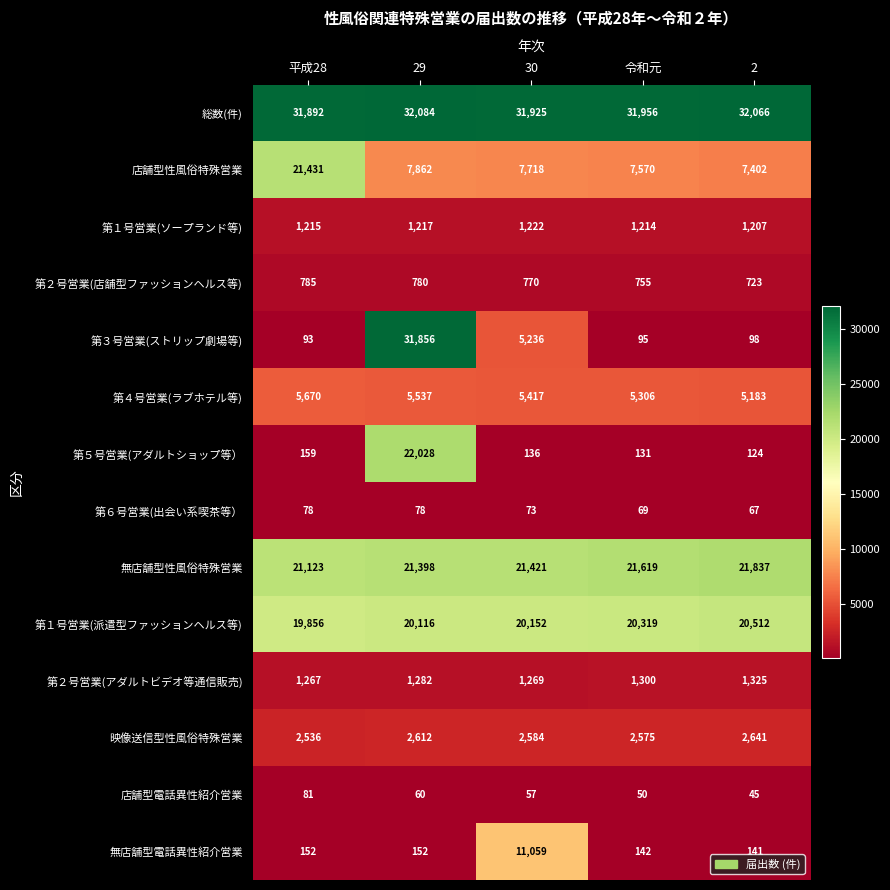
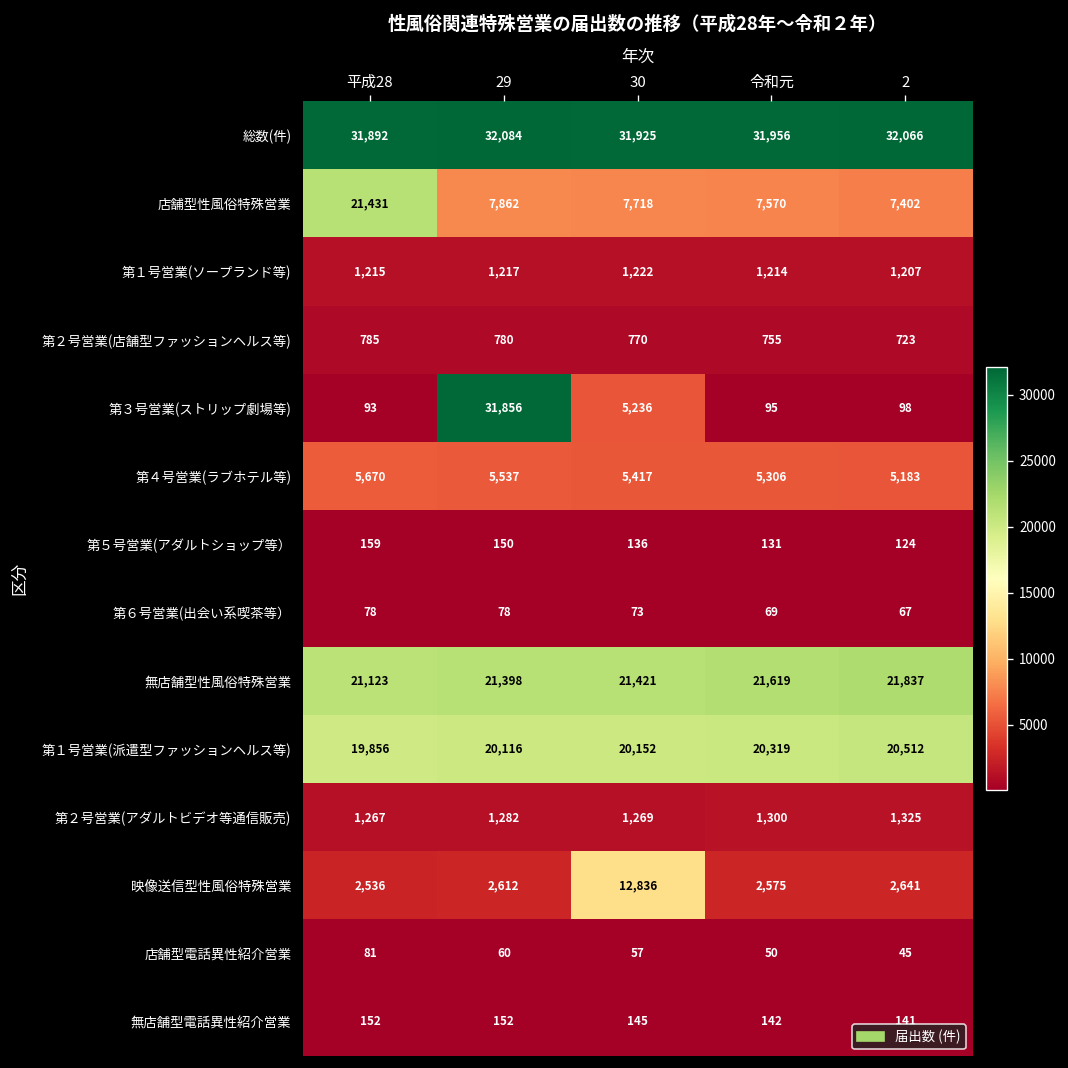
第５号営業(アダルトショップ等）, 29: 22,028 -> 150
映像送信型性風俗特殊営業, 30: 2,584 -> 12,836
無店舗型電話異性紹介営業, 30: 11,059 -> 145
